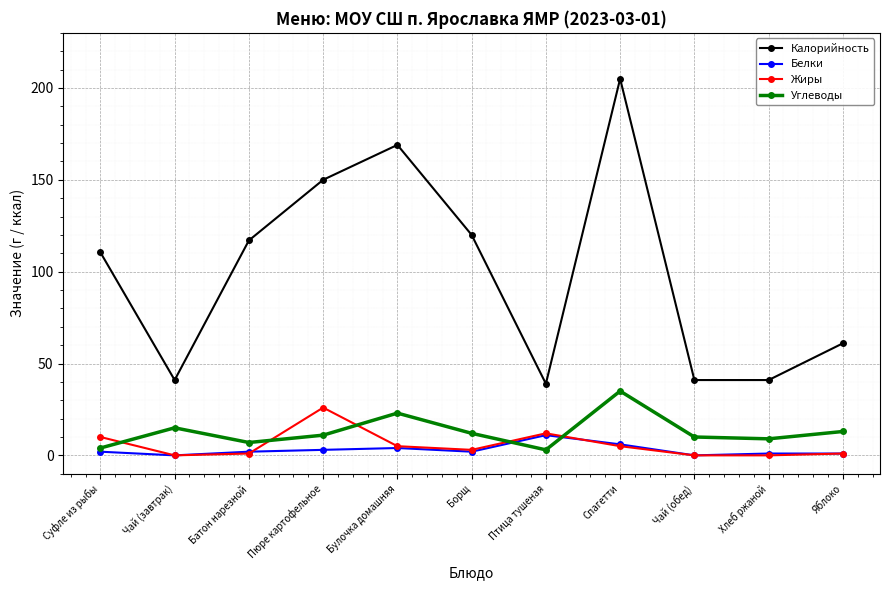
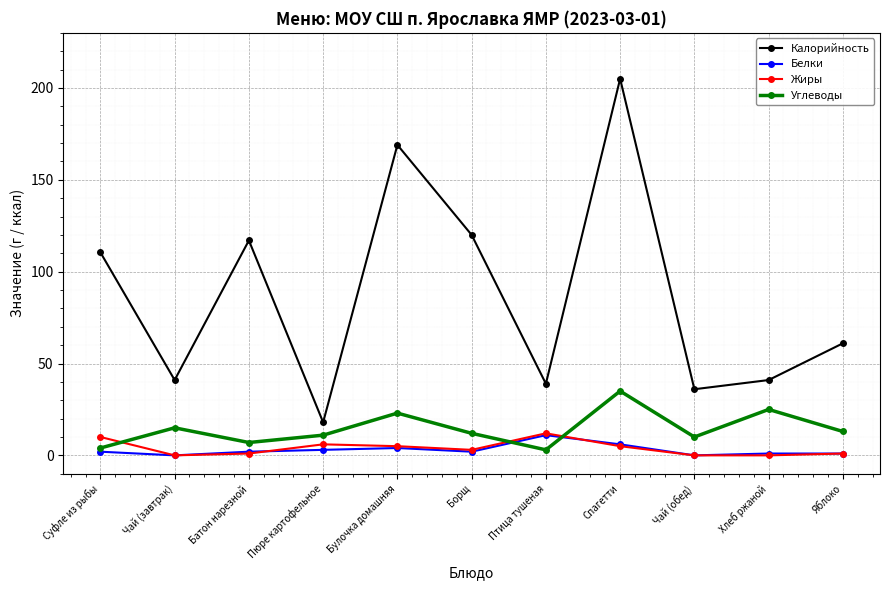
Калорийность, Пюре картофельное: 150 -> 18
Жиры, Пюре картофельное: 26 -> 6
Калорийность, Чай (обед): 41 -> 36
Углеводы, Хлеб ржаной: 9 -> 25
